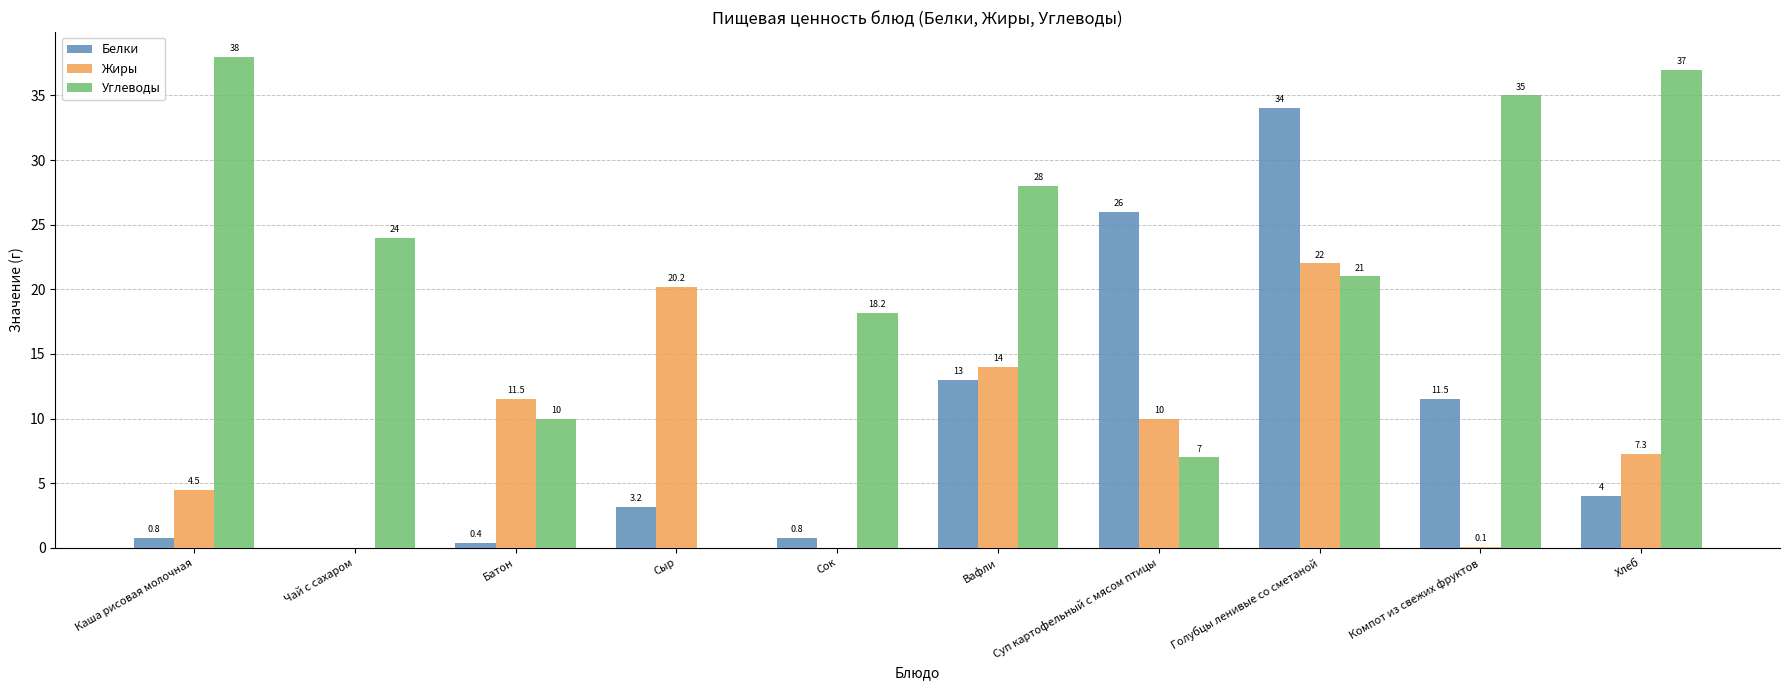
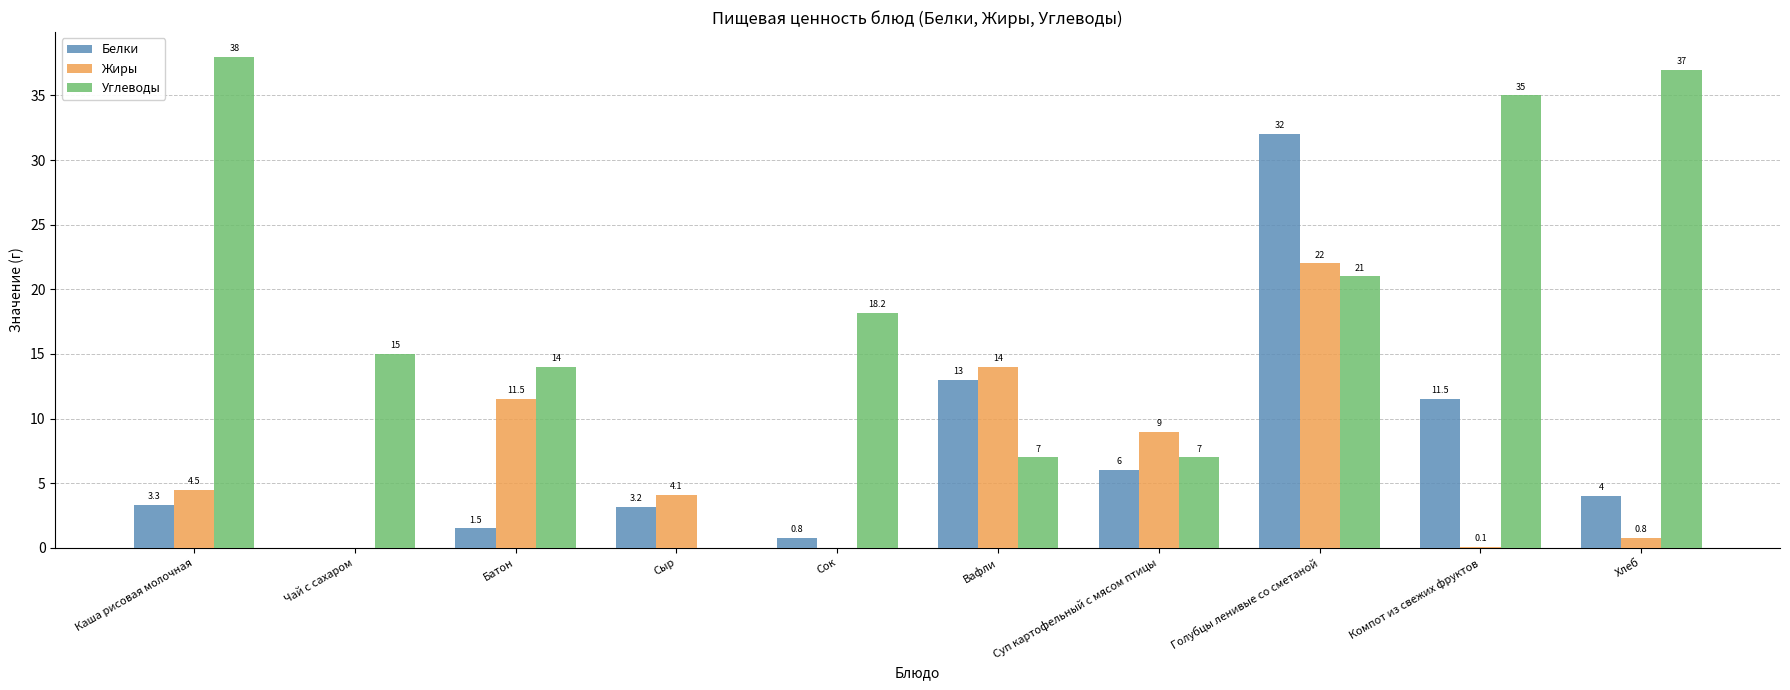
Белки, Каша рисовая молочная: 0.8 -> 3.3
Углеводы, Чай с сахаром: 24 -> 15
Белки, Батон: 0.4 -> 1.5
Углеводы, Батон: 10 -> 14
Жиры, Сыр: 20.2 -> 4.1
Углеводы, Вафли: 28 -> 7
Белки, Суп картофельный с мясом птицы: 26 -> 6
Жиры, Суп картофельный с мясом птицы: 10 -> 9
Белки, Голубцы ленивые со сметаной: 34 -> 32
Жиры, Хлеб: 7.3 -> 0.8
